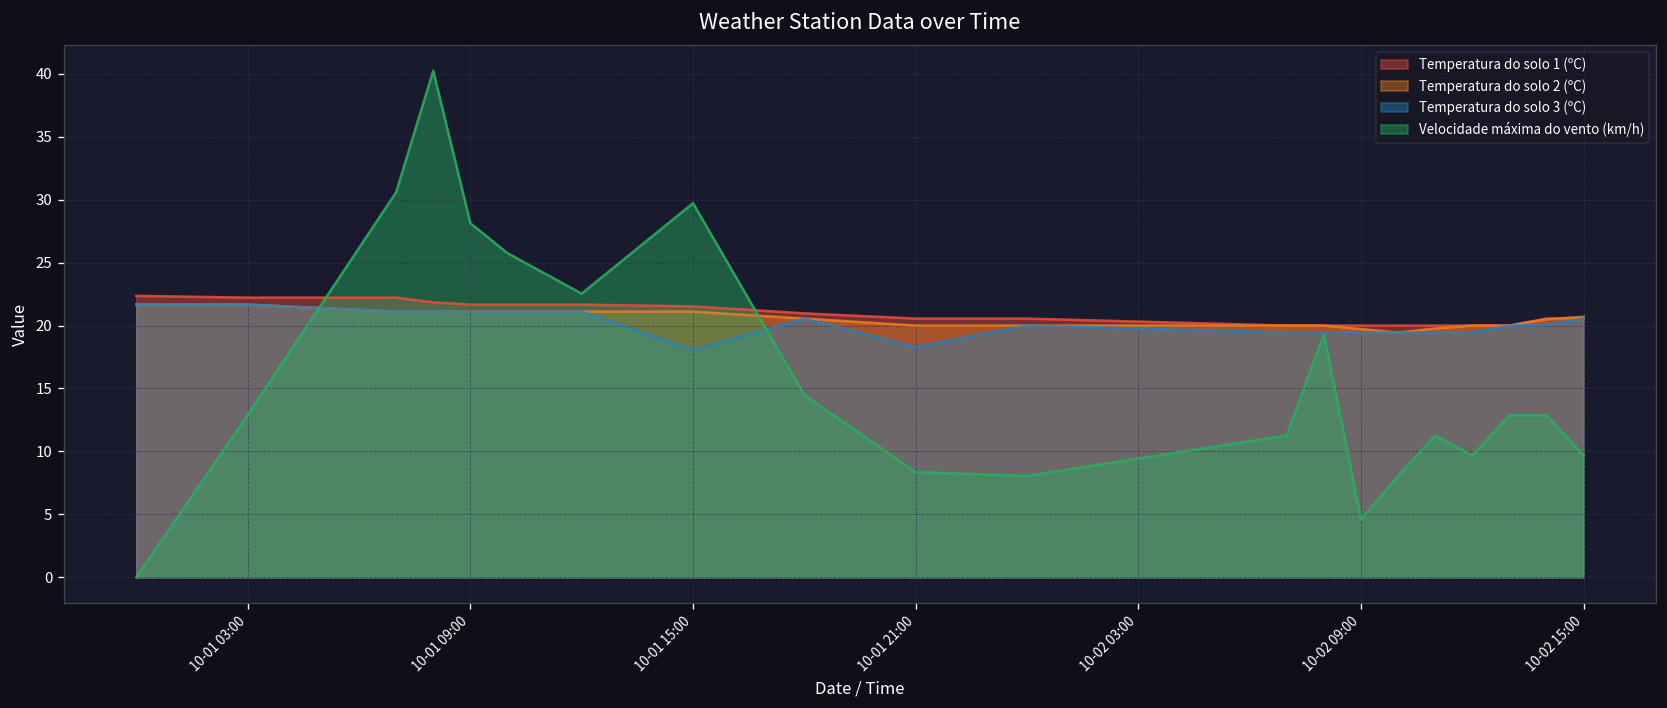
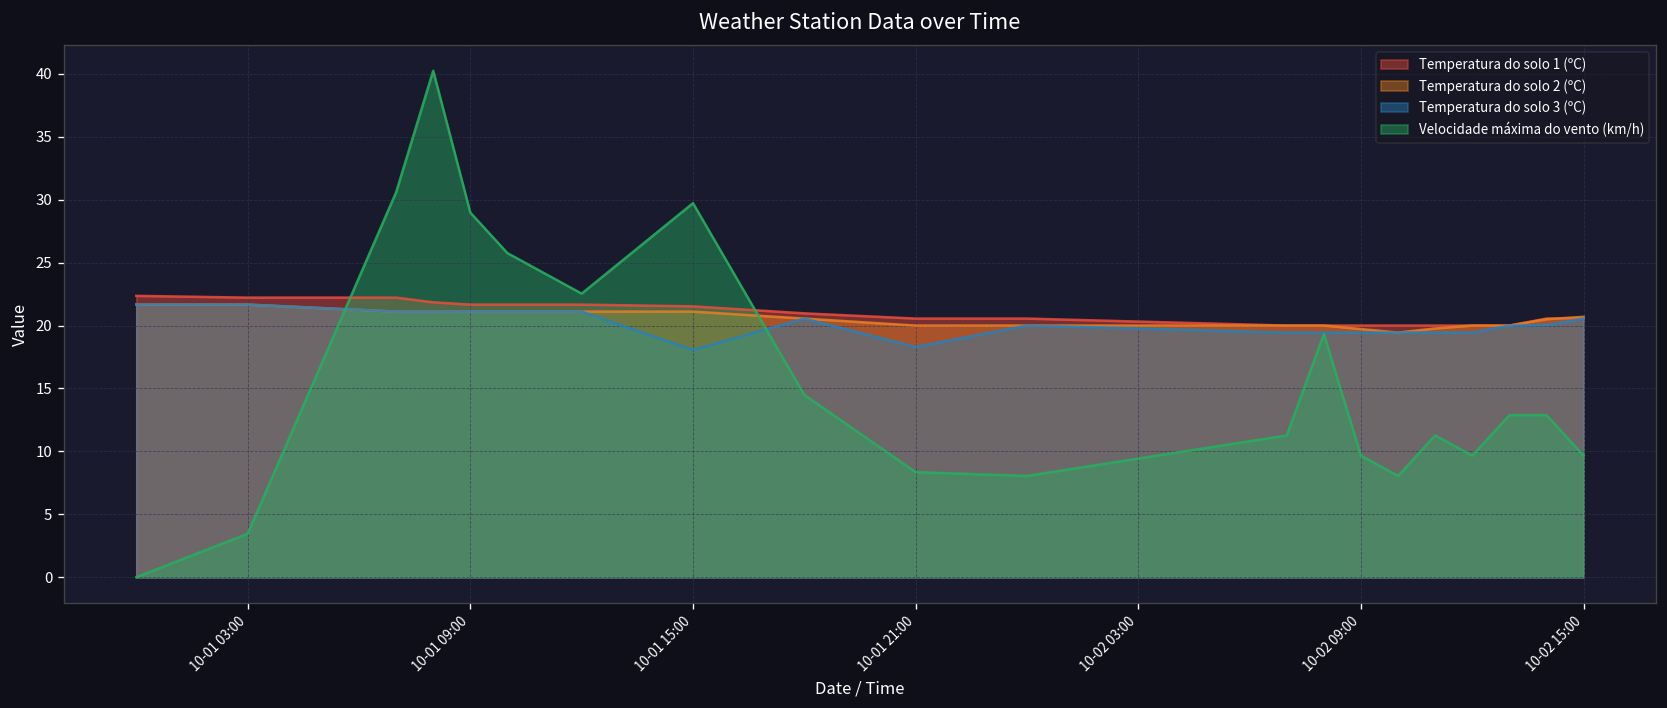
Velocidade máxima do vento (km/h), 10-01 03:00: 12.9 -> 3.5
Velocidade máxima do vento (km/h), 10-01 09:00: 28.1 -> 29.0
Velocidade máxima do vento (km/h), 10-02 09:00: 4.6 -> 9.7
